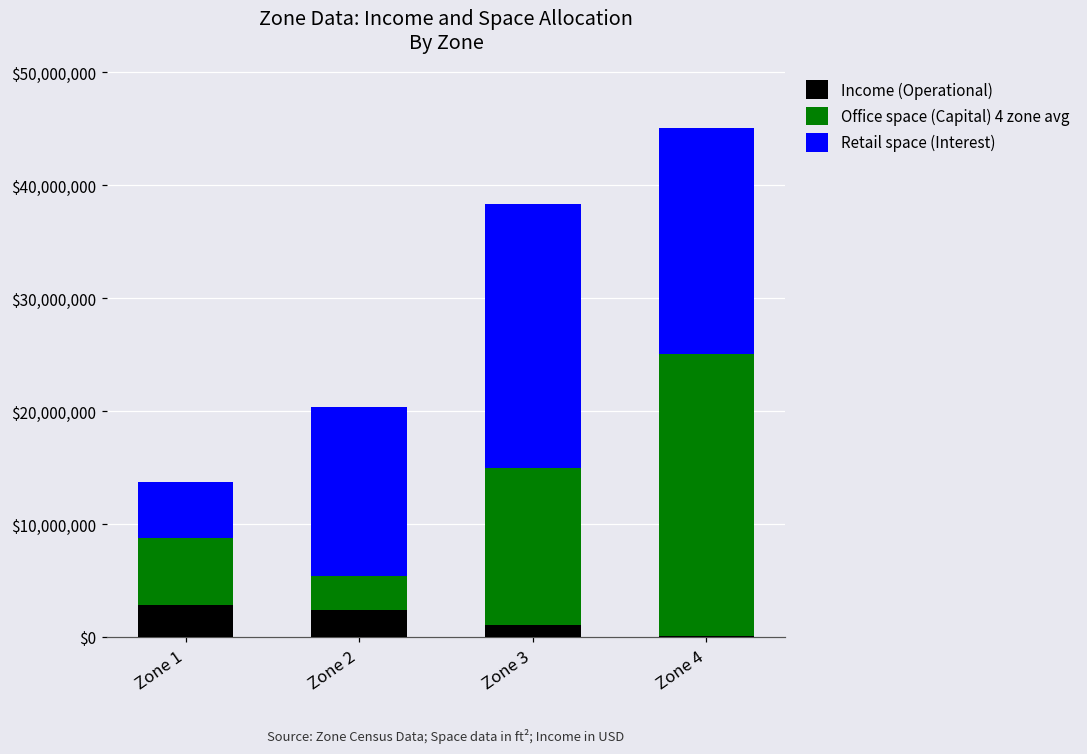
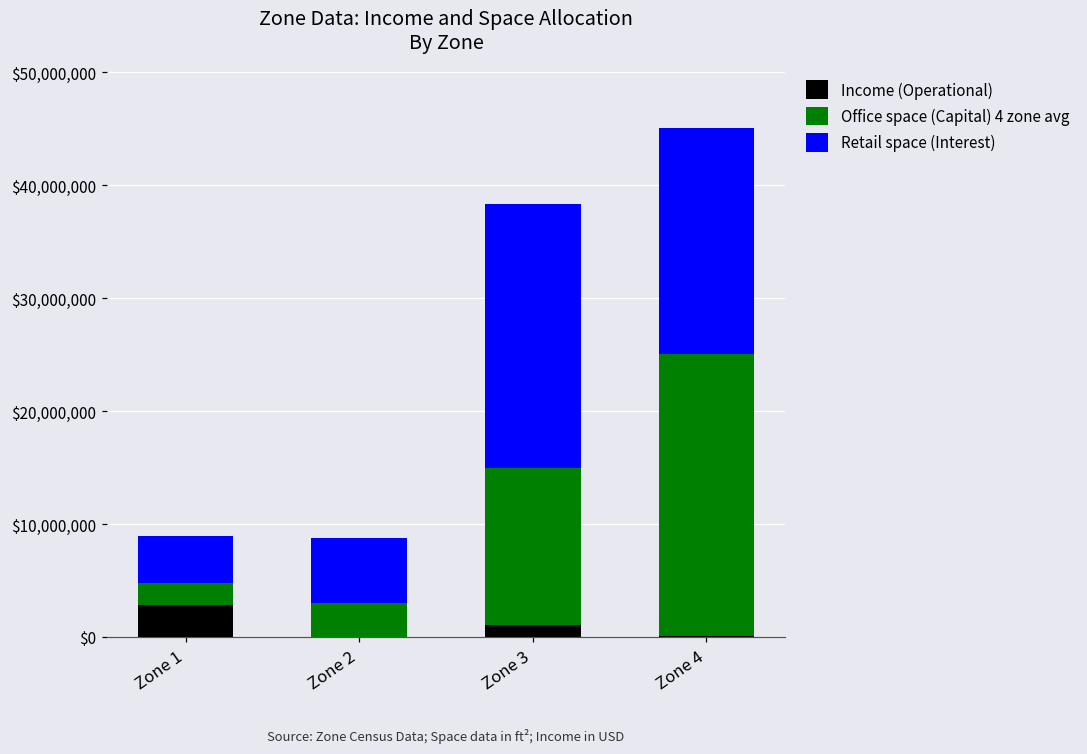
Office space (Capital) 4 zone avg, Zone 1: $5,900,000 -> $2,000,000
Retail space (Interest), Zone 1: $5,000,000 -> $4,100,000
Income (Operational), Zone 2: $2,400,000 -> $0
Retail space (Interest), Zone 2: $15,000,000 -> $5,800,000
